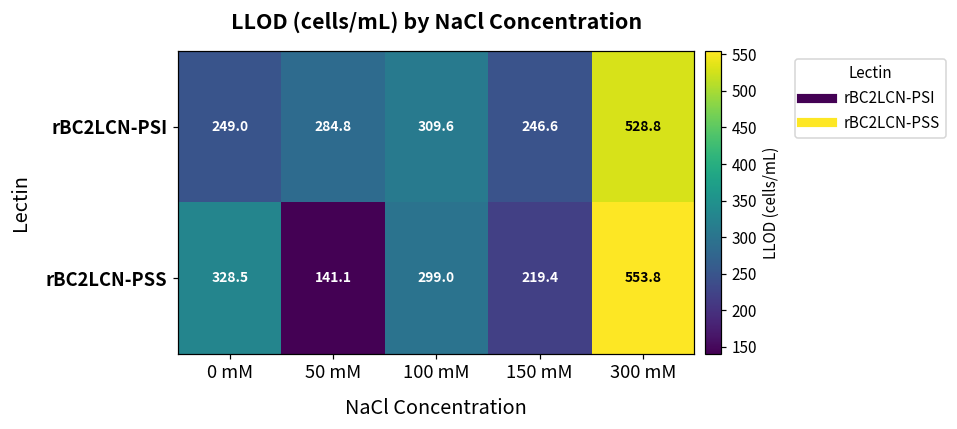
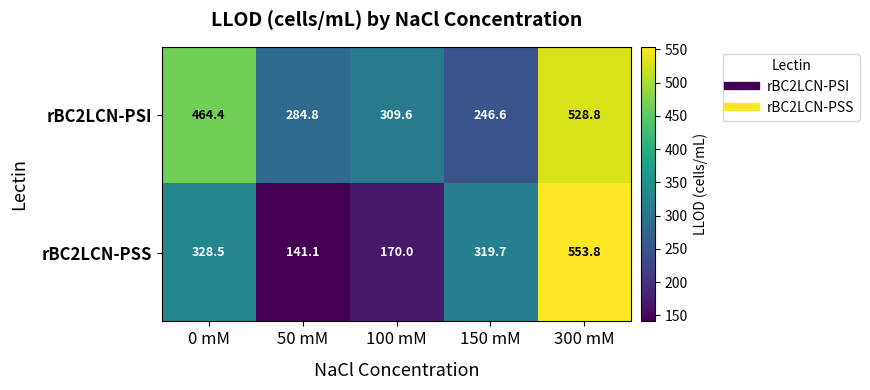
rBC2LCN-PSI, 0 mM: 249.0 -> 464.4
rBC2LCN-PSS, 100 mM: 299.0 -> 170.0
rBC2LCN-PSS, 150 mM: 219.4 -> 319.7
